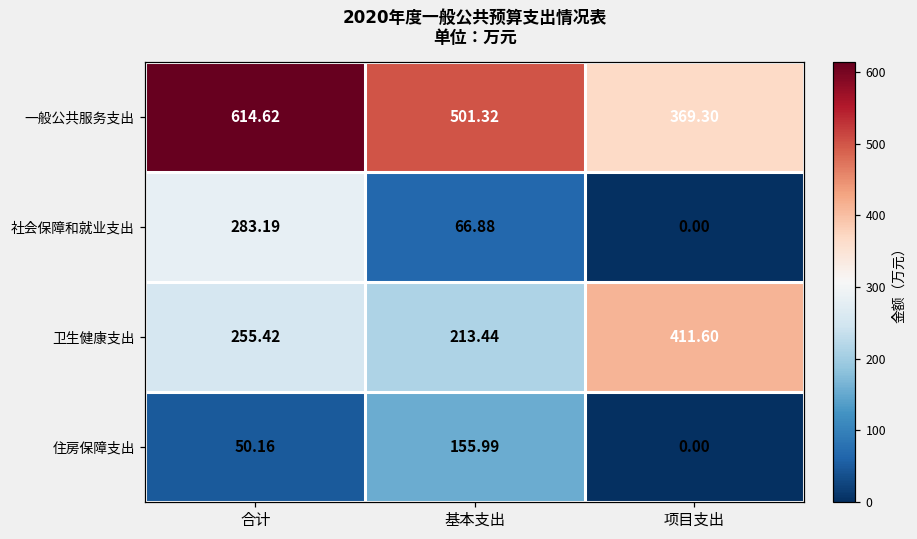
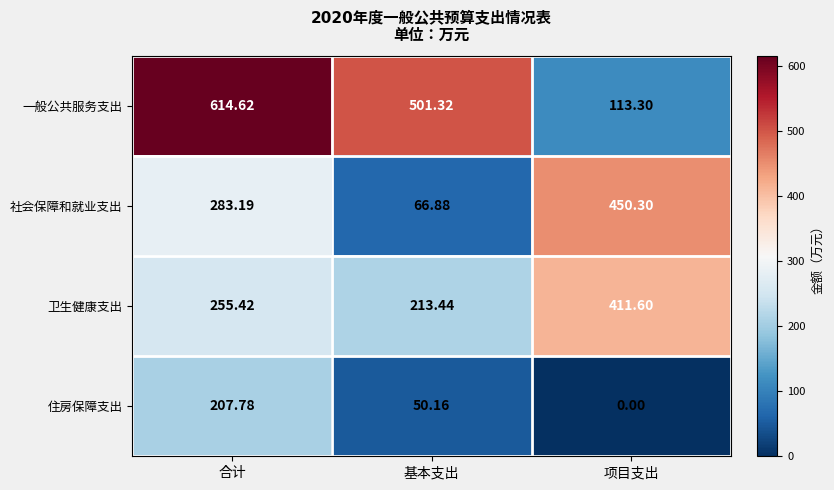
一般公共服务支出, 项目支出: 369.30 -> 113.30
社会保障和就业支出, 项目支出: 0.00 -> 450.30
住房保障支出, 合计: 50.16 -> 207.78
住房保障支出, 基本支出: 155.99 -> 50.16
